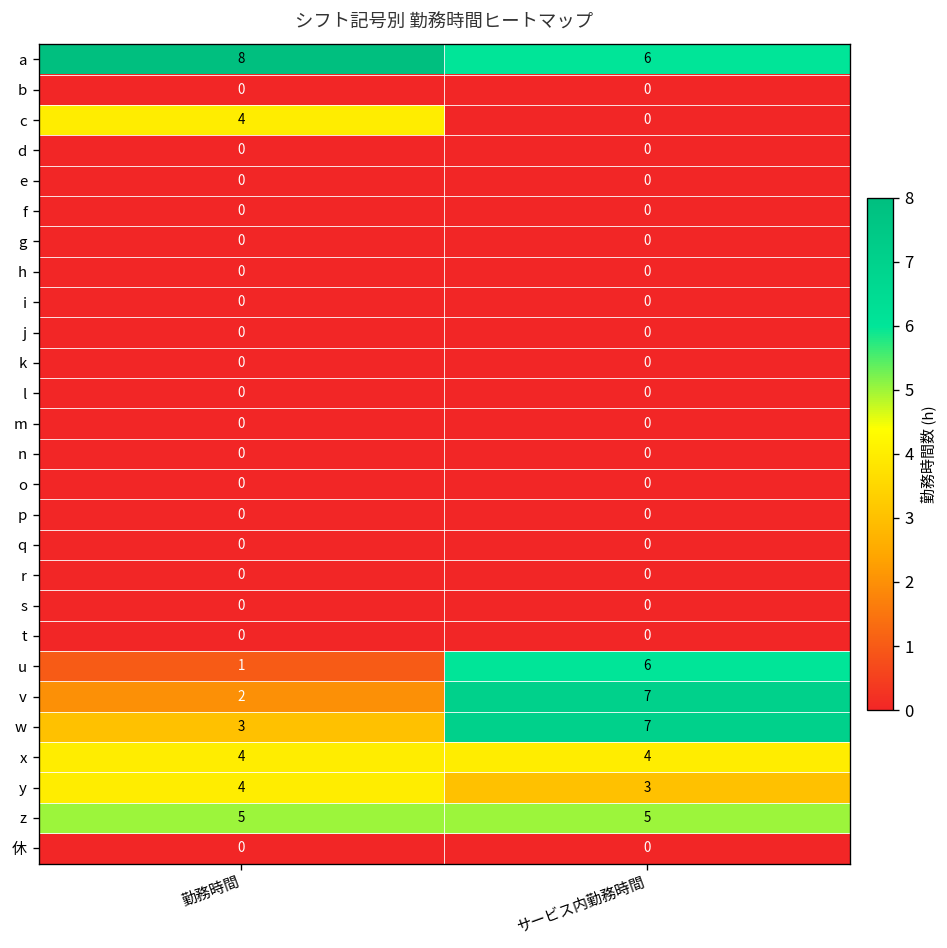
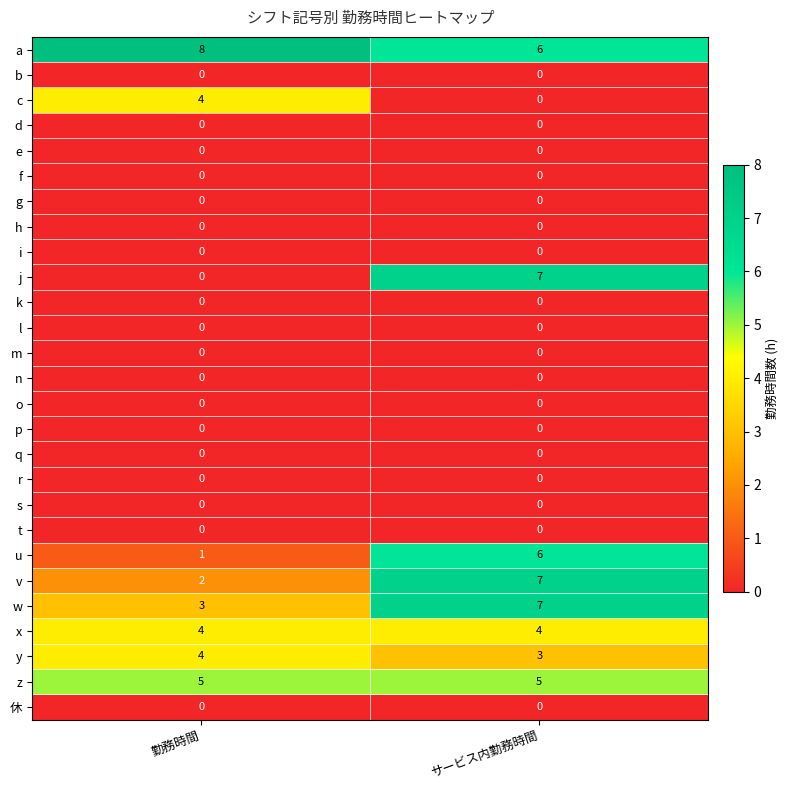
j, サービス内勤務時間: 0 -> 7
